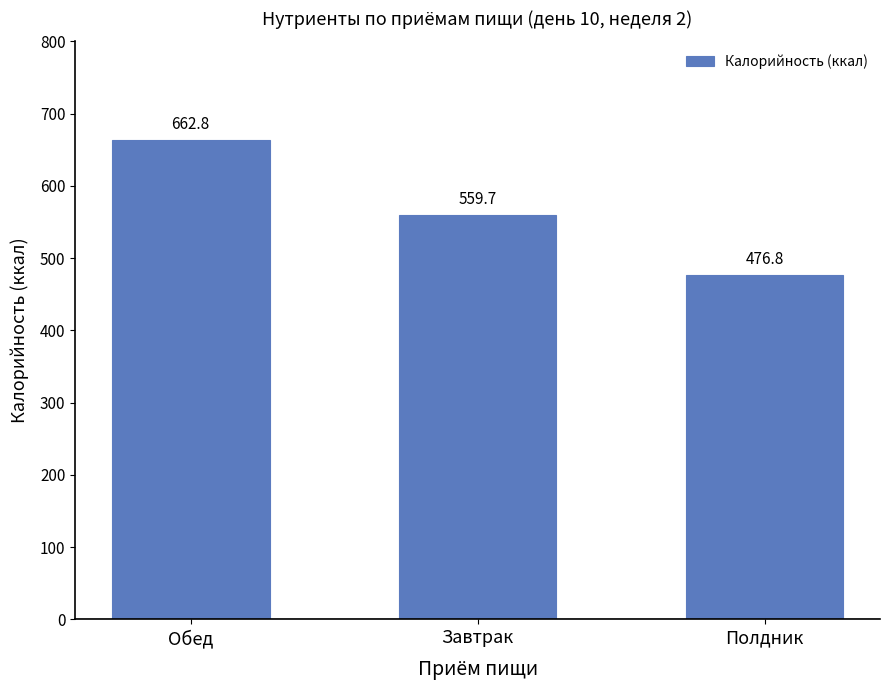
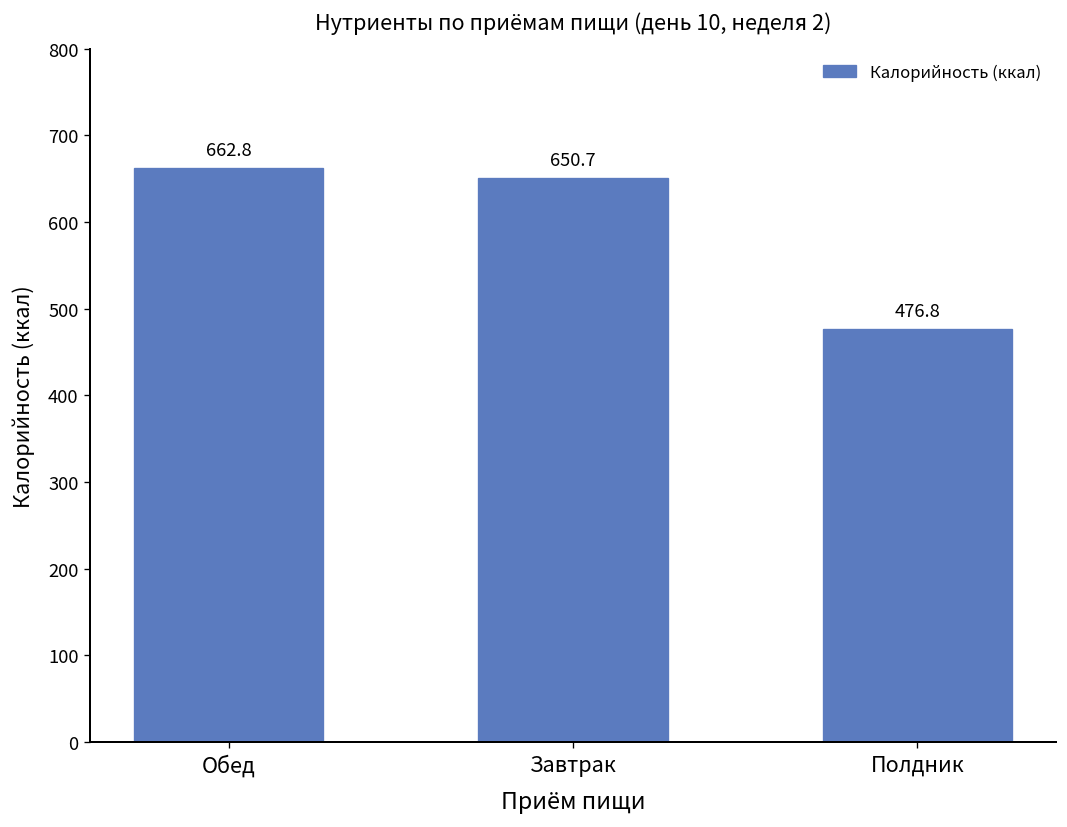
Завтрак: 559.7 -> 650.7
